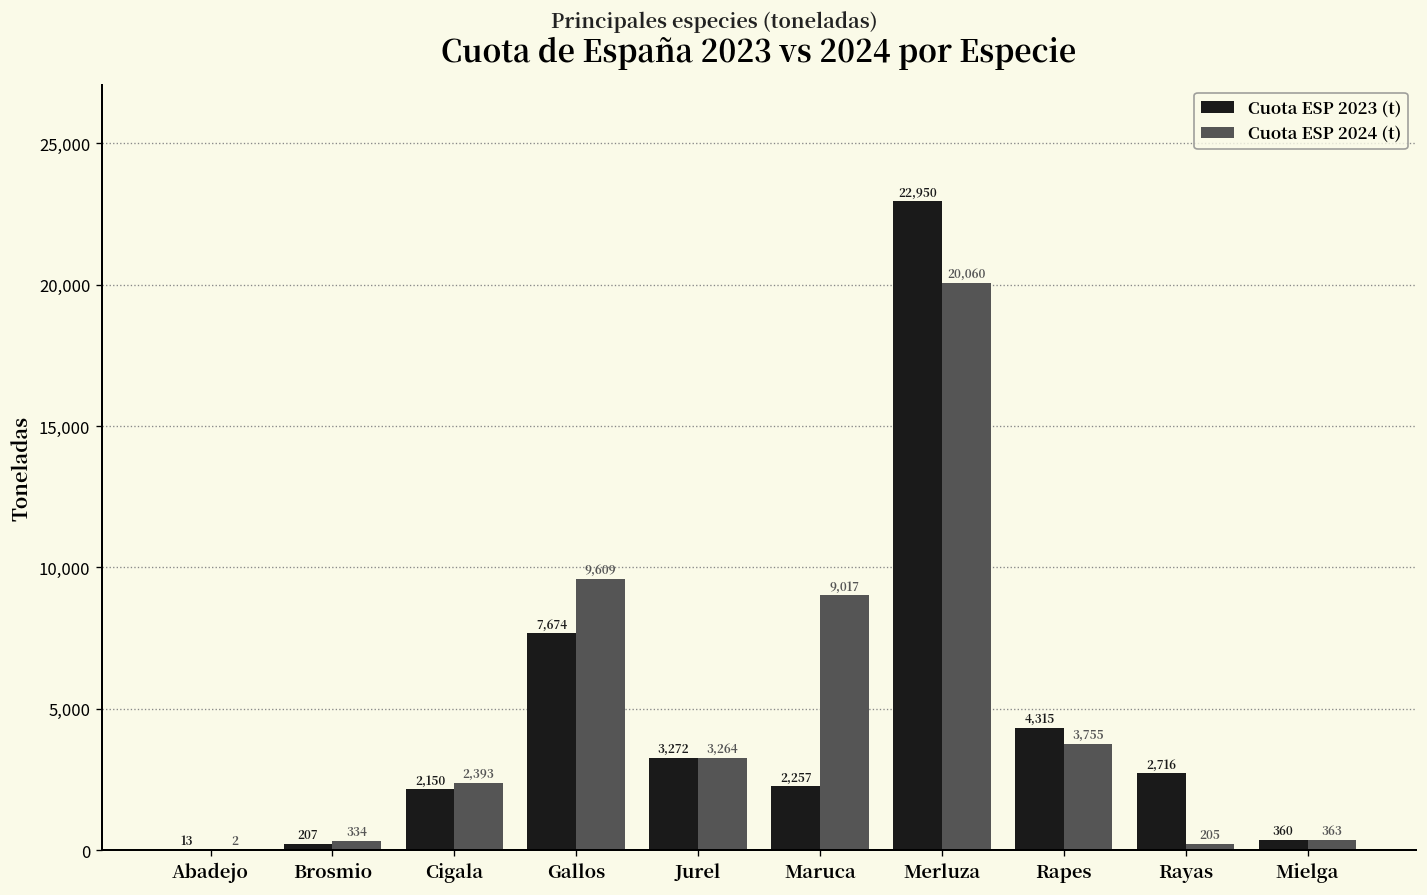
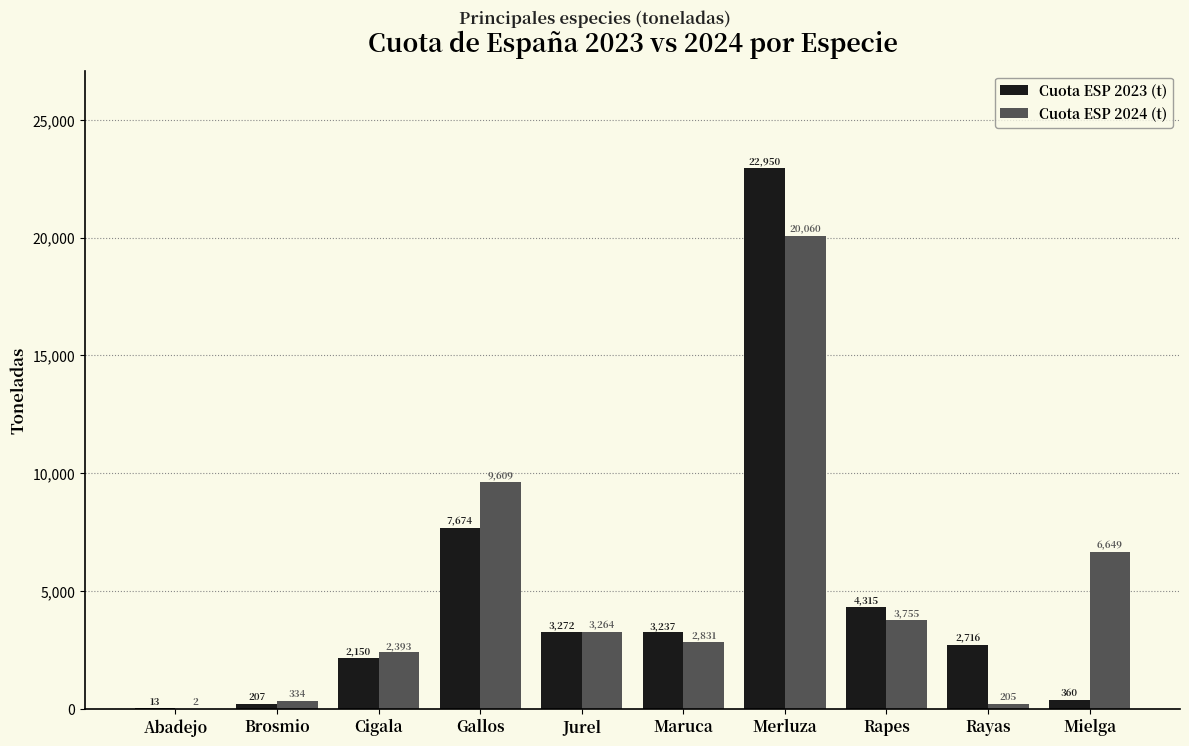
Cuota ESP 2023 (t), Maruca: 2,257 -> 3,237
Cuota ESP 2024 (t), Maruca: 9,017 -> 2,831
Cuota ESP 2024 (t), Mielga: 363 -> 6,649
